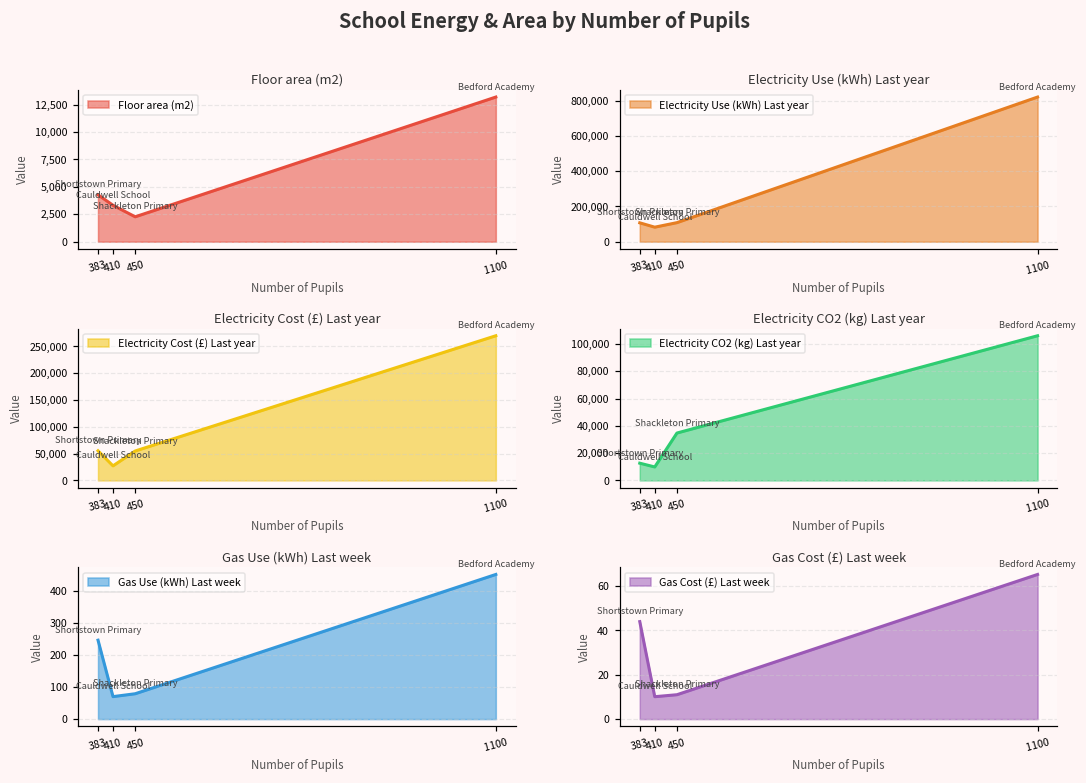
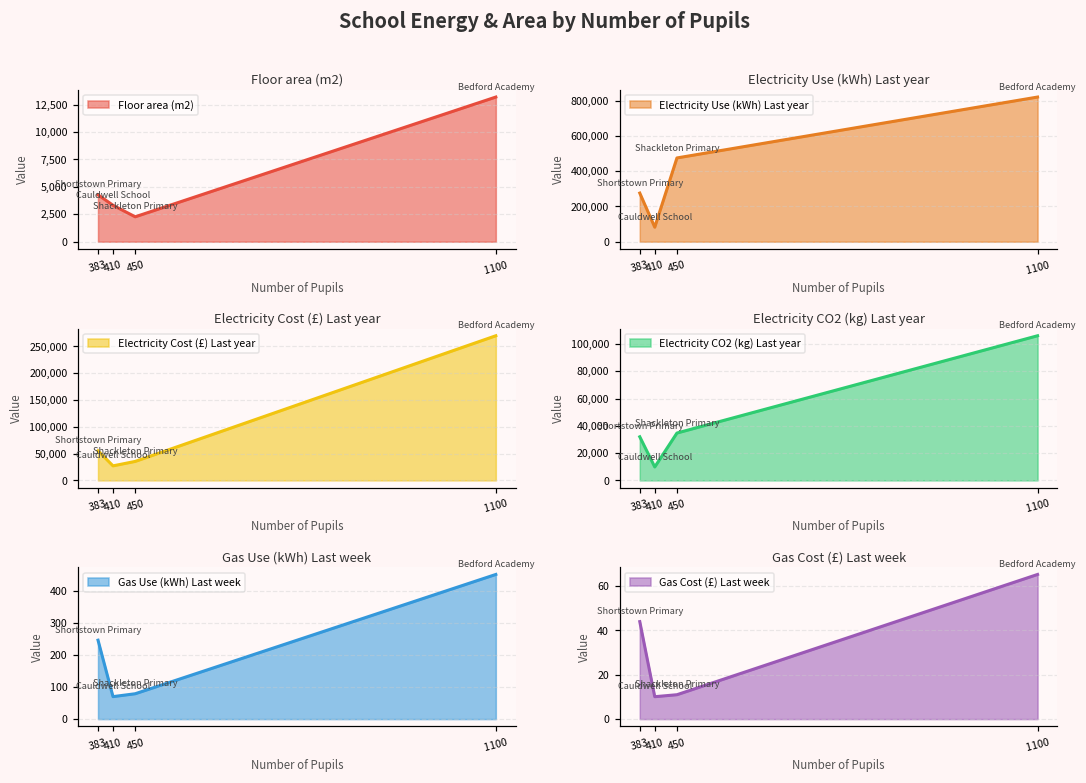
Electricity Use (kWh) Last year, 383: 110,000 -> 280,000
Electricity Use (kWh) Last year, 450: 110,000 -> 480,000
Electricity Cost (£) Last year, 450: 50,000 -> 40,000
Electricity CO2 (kg) Last year, 383: 13,000 -> 32,000
